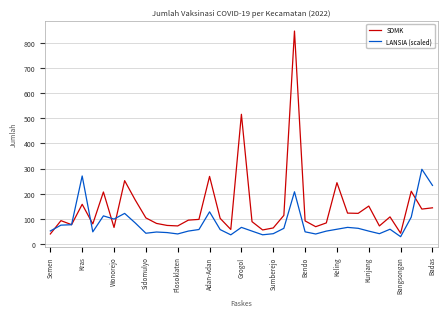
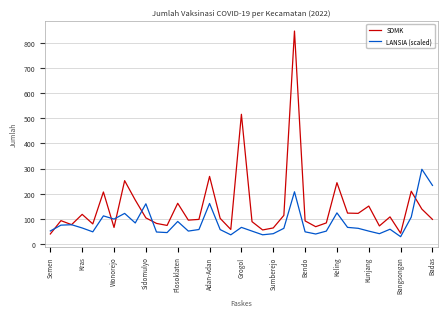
SDMK, Kras: 160 -> 120
LANSIA (scaled), Kras: 270 -> 60
LANSIA (scaled), Sidomulyo: 40 -> 160
SDMK, Plosoklaten: 70 -> 160
LANSIA (scaled), Plosoklaten: 40 -> 90
LANSIA (scaled), Adan-Adan: 130 -> 160
LANSIA (scaled), Keling: 60 -> 120
SDMK, Badas: 140 -> 100
